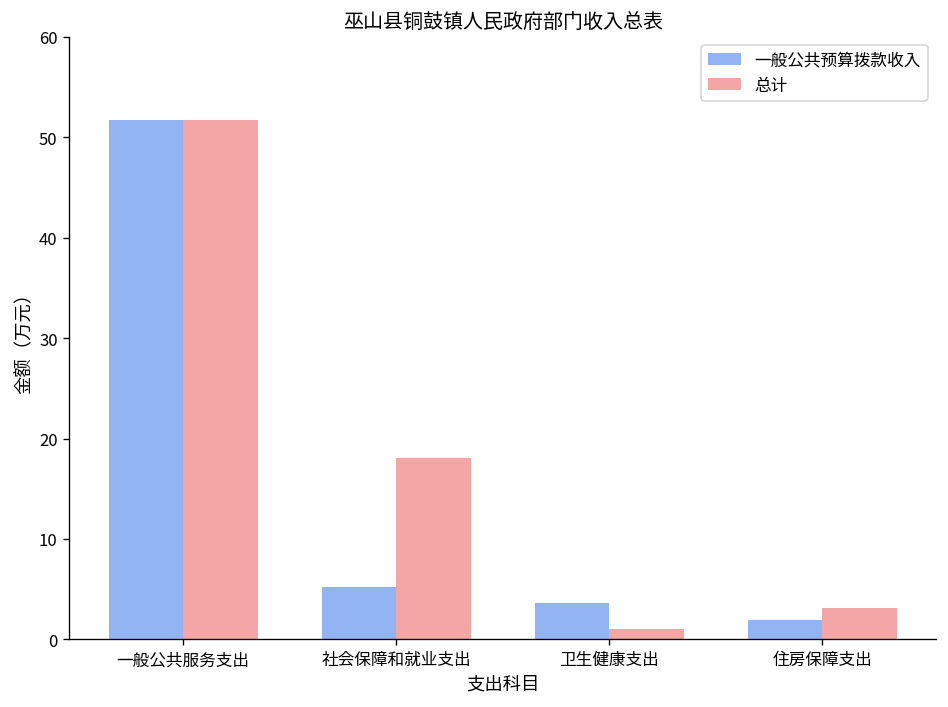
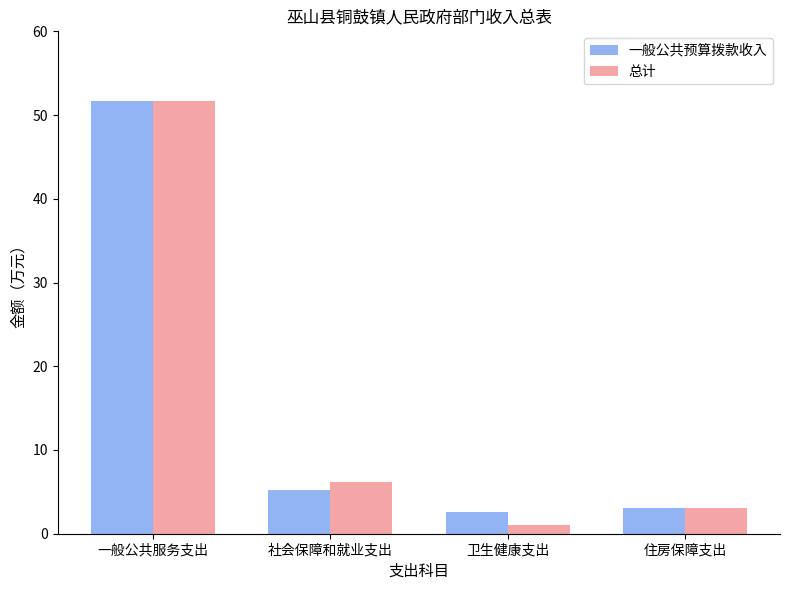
总计, 社会保障和就业支出: 18 -> 6
一般公共预算拨款收入, 卫生健康支出: 4 -> 3
一般公共预算拨款收入, 住房保障支出: 2 -> 3
